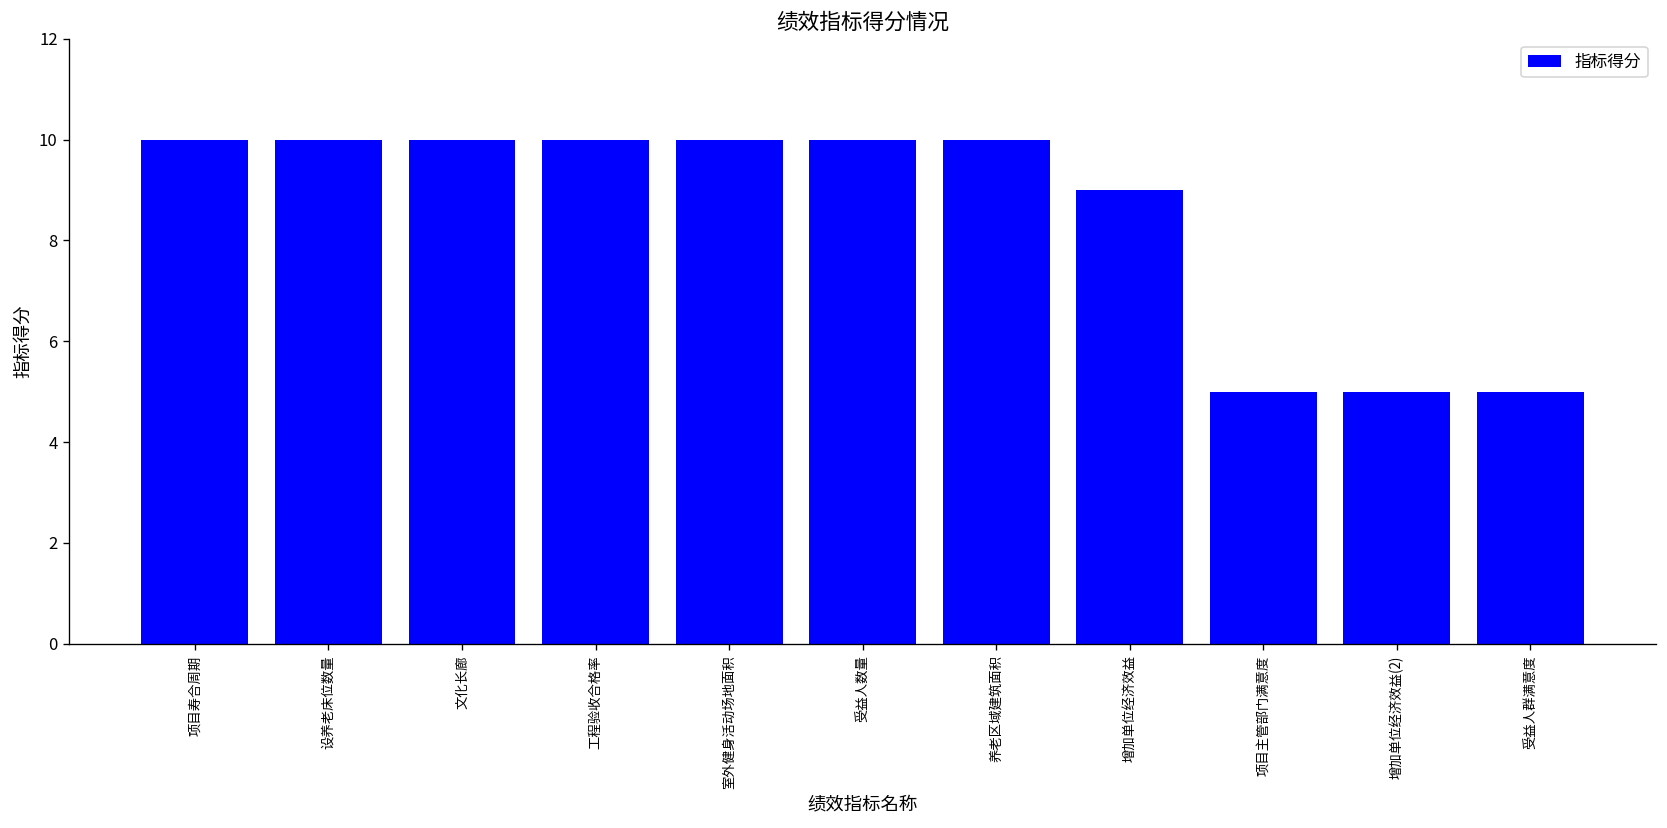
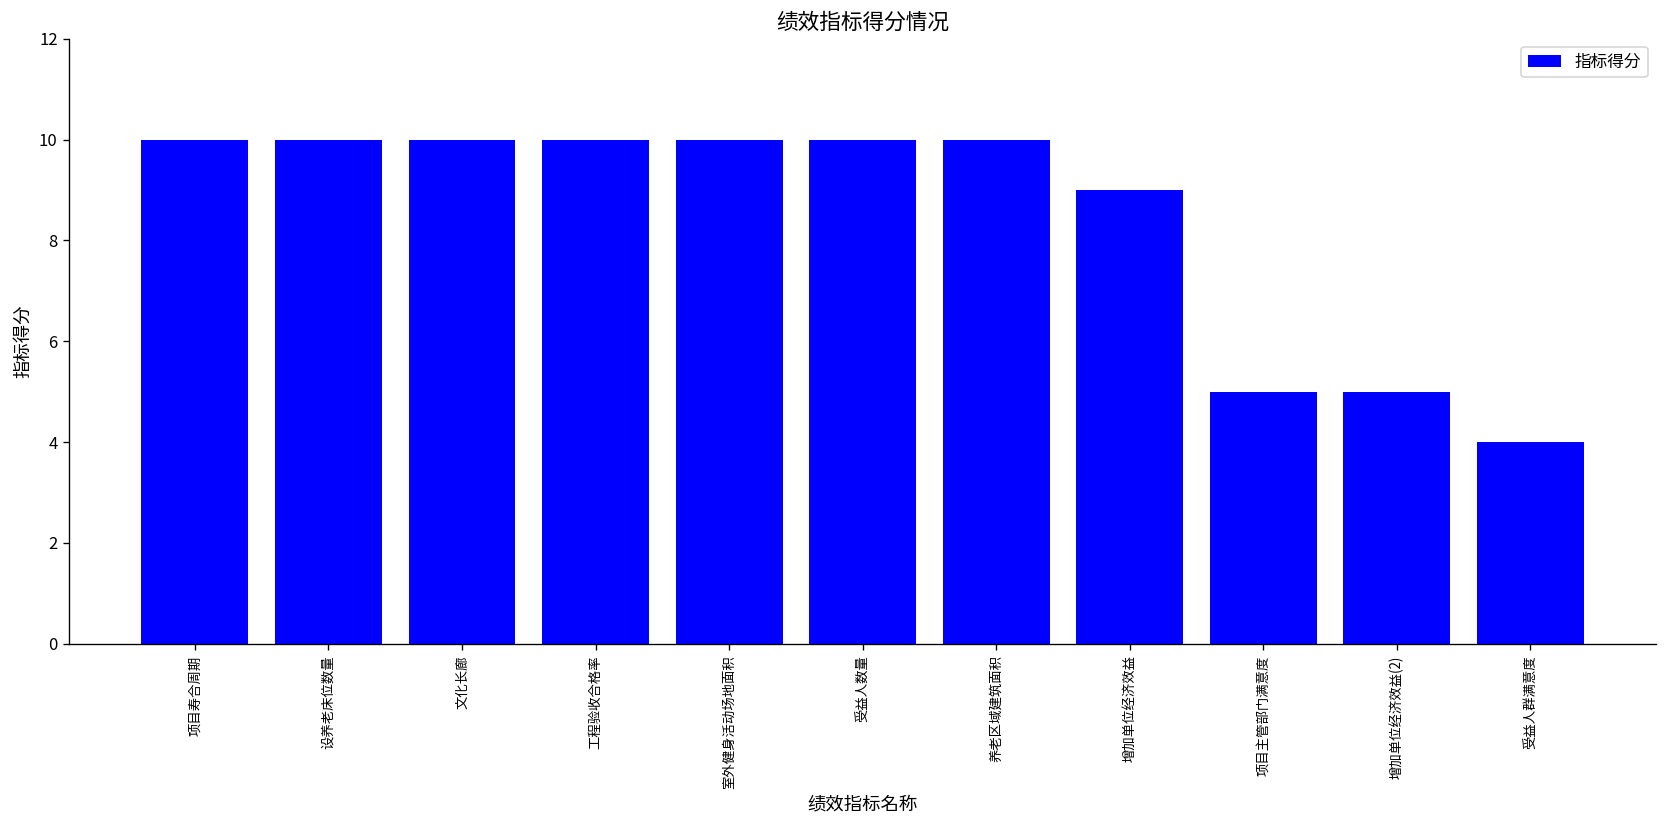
受益人群满意度: 5 -> 4
